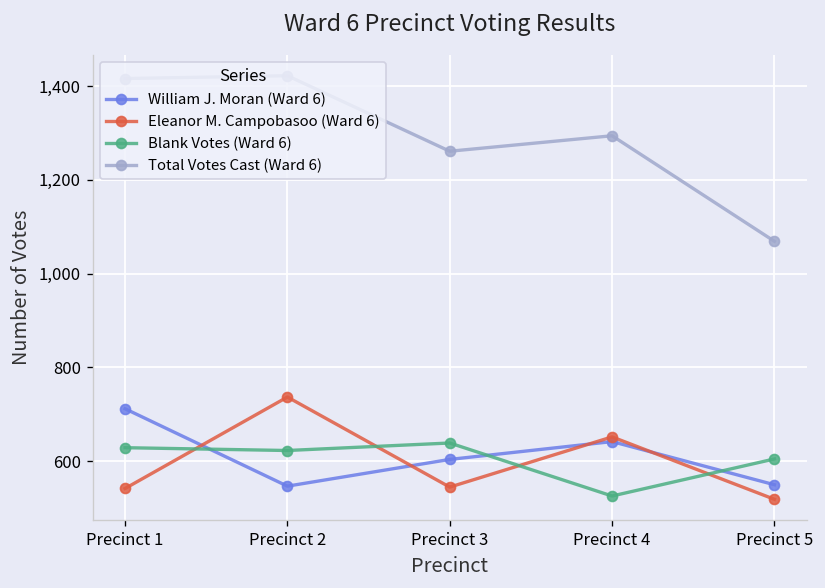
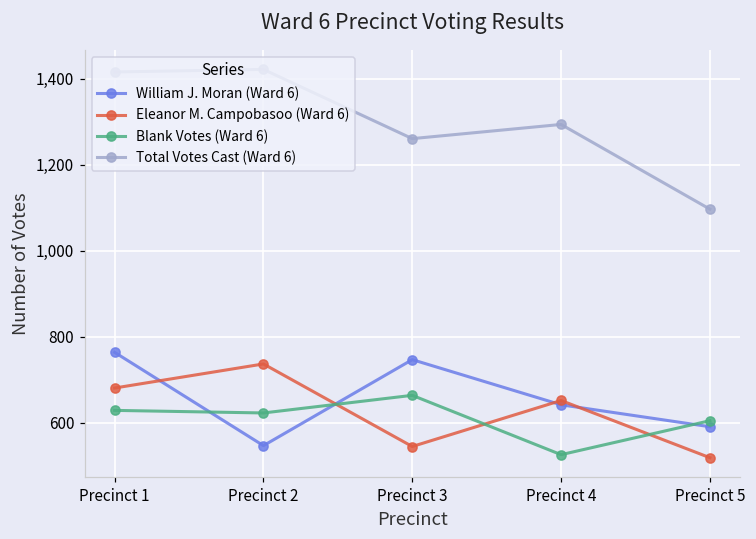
William J. Moran (Ward 6), Precinct 1: 710 -> 760
Eleanor M. Campobasoo (Ward 6), Precinct 1: 540 -> 680
William J. Moran (Ward 6), Precinct 3: 600 -> 750
Blank Votes (Ward 6), Precinct 3: 640 -> 660
William J. Moran (Ward 6), Precinct 5: 550 -> 590
Total Votes Cast (Ward 6), Precinct 5: 1,070 -> 1,100
